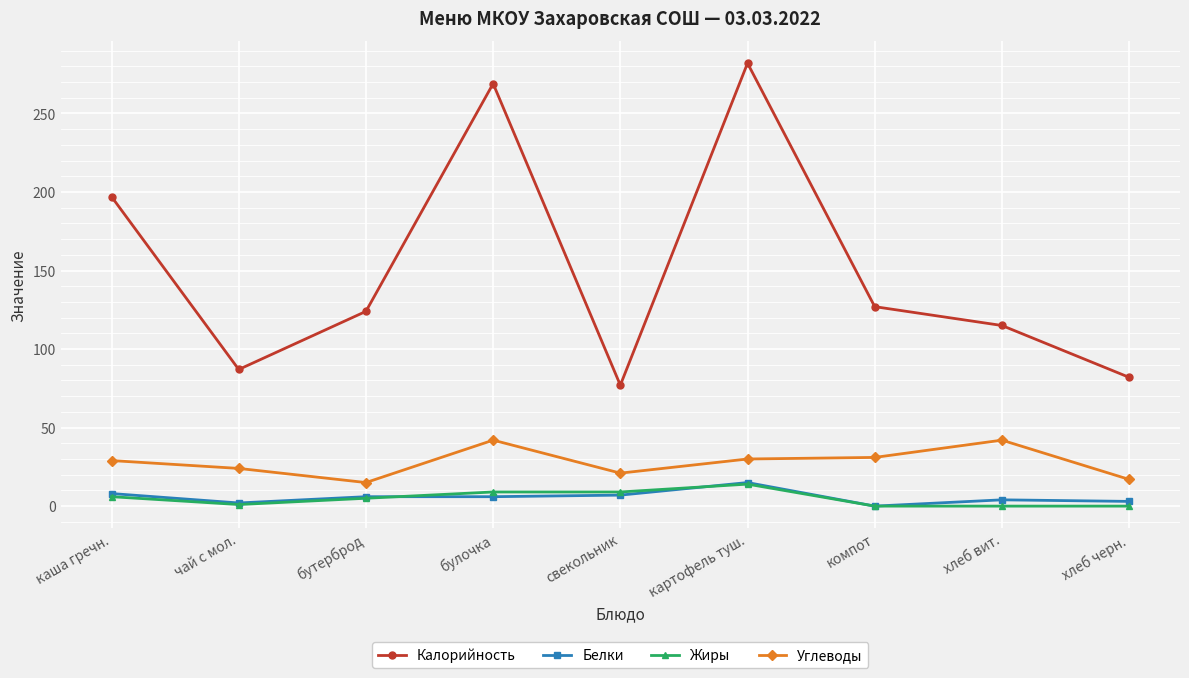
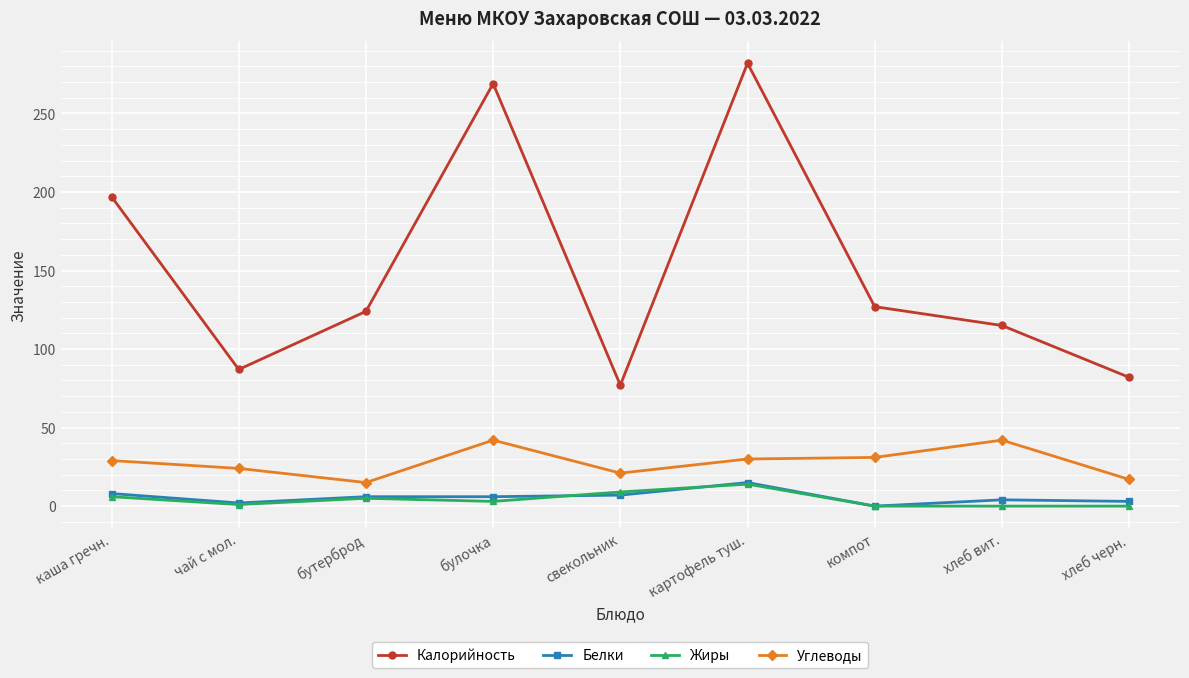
Жиры, булочка: 9 -> 3
